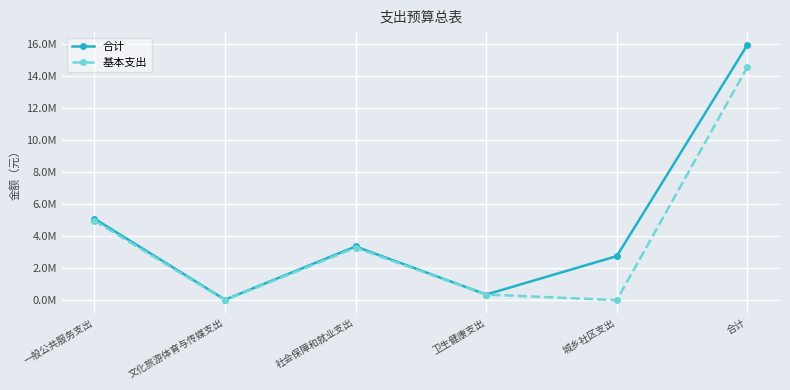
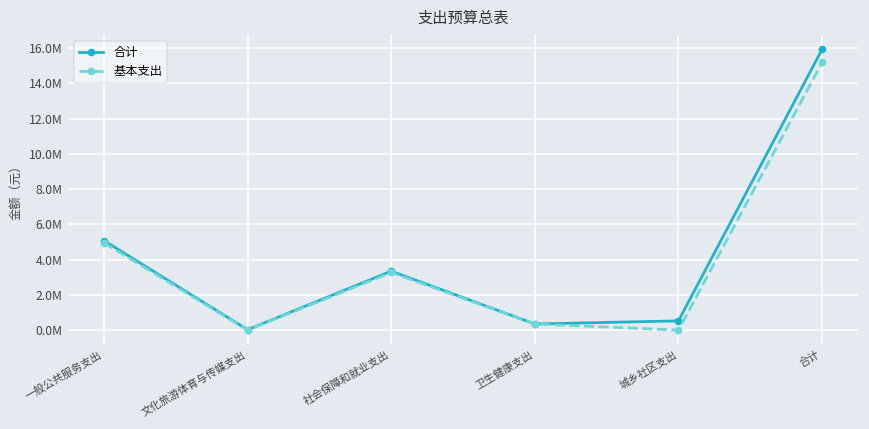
合计, 城乡社区支出: 2700000 -> 500000
基本支出, 合计: 14500000 -> 15200000
